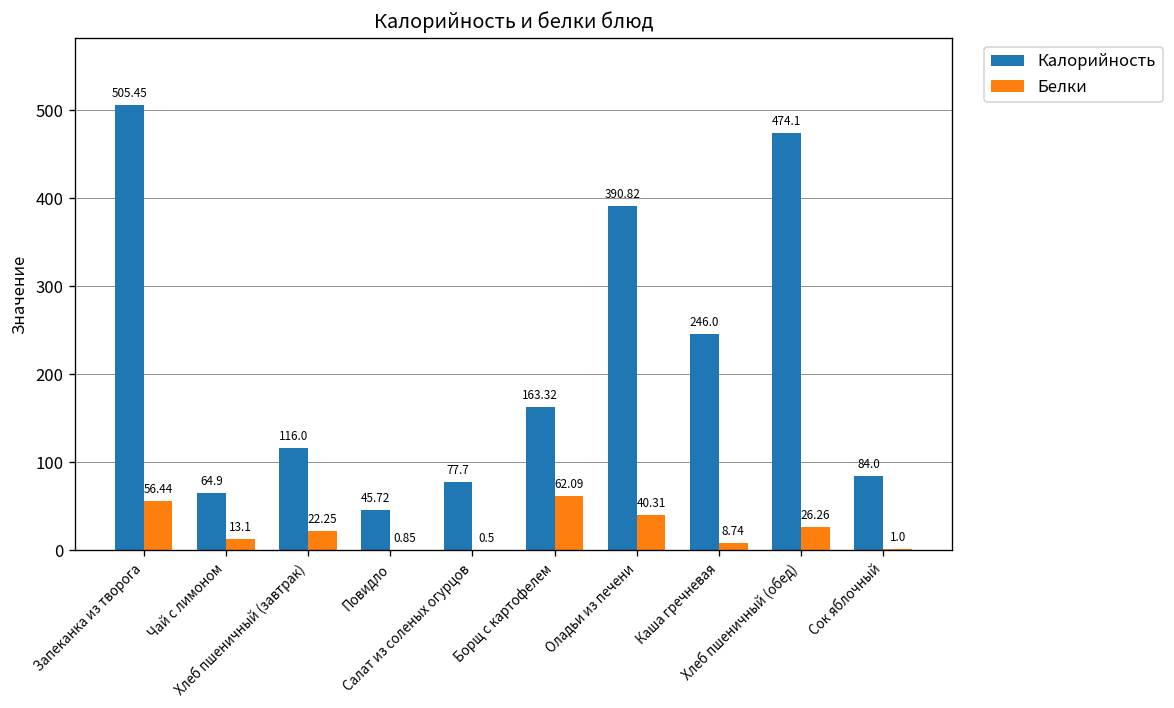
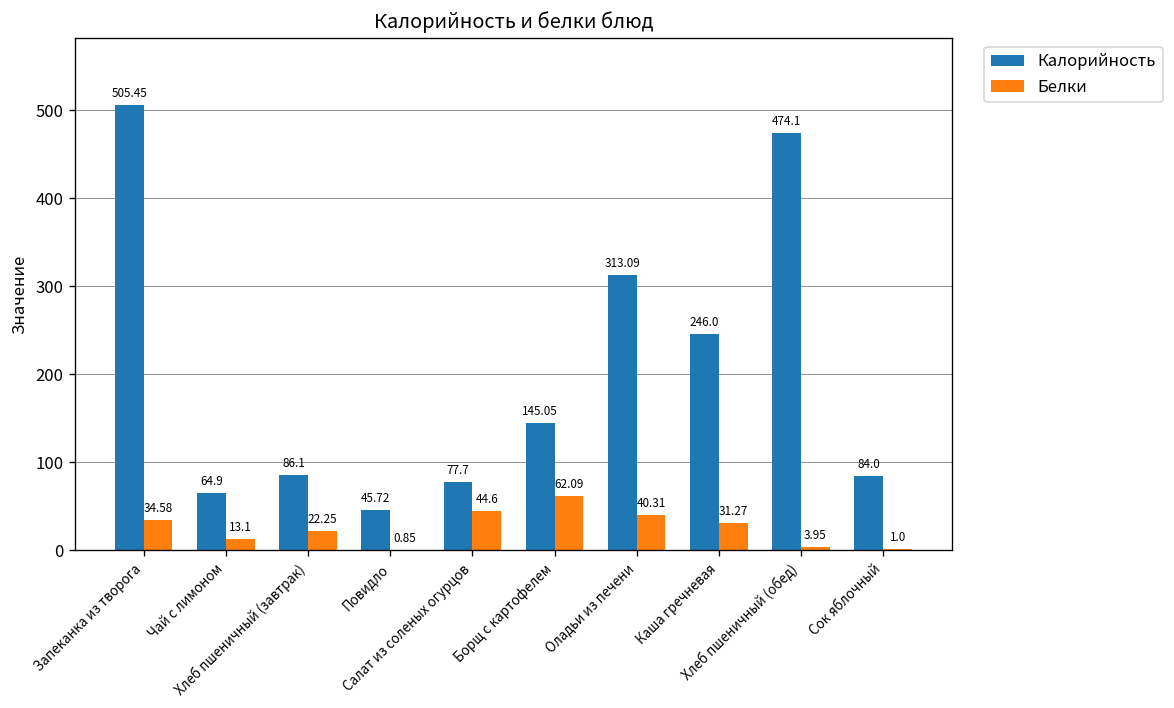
Белки, Запеканка из творога: 56.44 -> 34.58
Калорийность, Хлеб пшеничный (завтрак): 116.0 -> 86.1
Белки, Салат из соленых огурцов: 0.5 -> 44.6
Калорийность, Борщ с картофелем: 163.32 -> 145.05
Калорийность, Оладьи из печени: 390.82 -> 313.09
Белки, Каша гречневая: 8.74 -> 31.27
Белки, Хлеб пшеничный (обед): 26.26 -> 3.95
